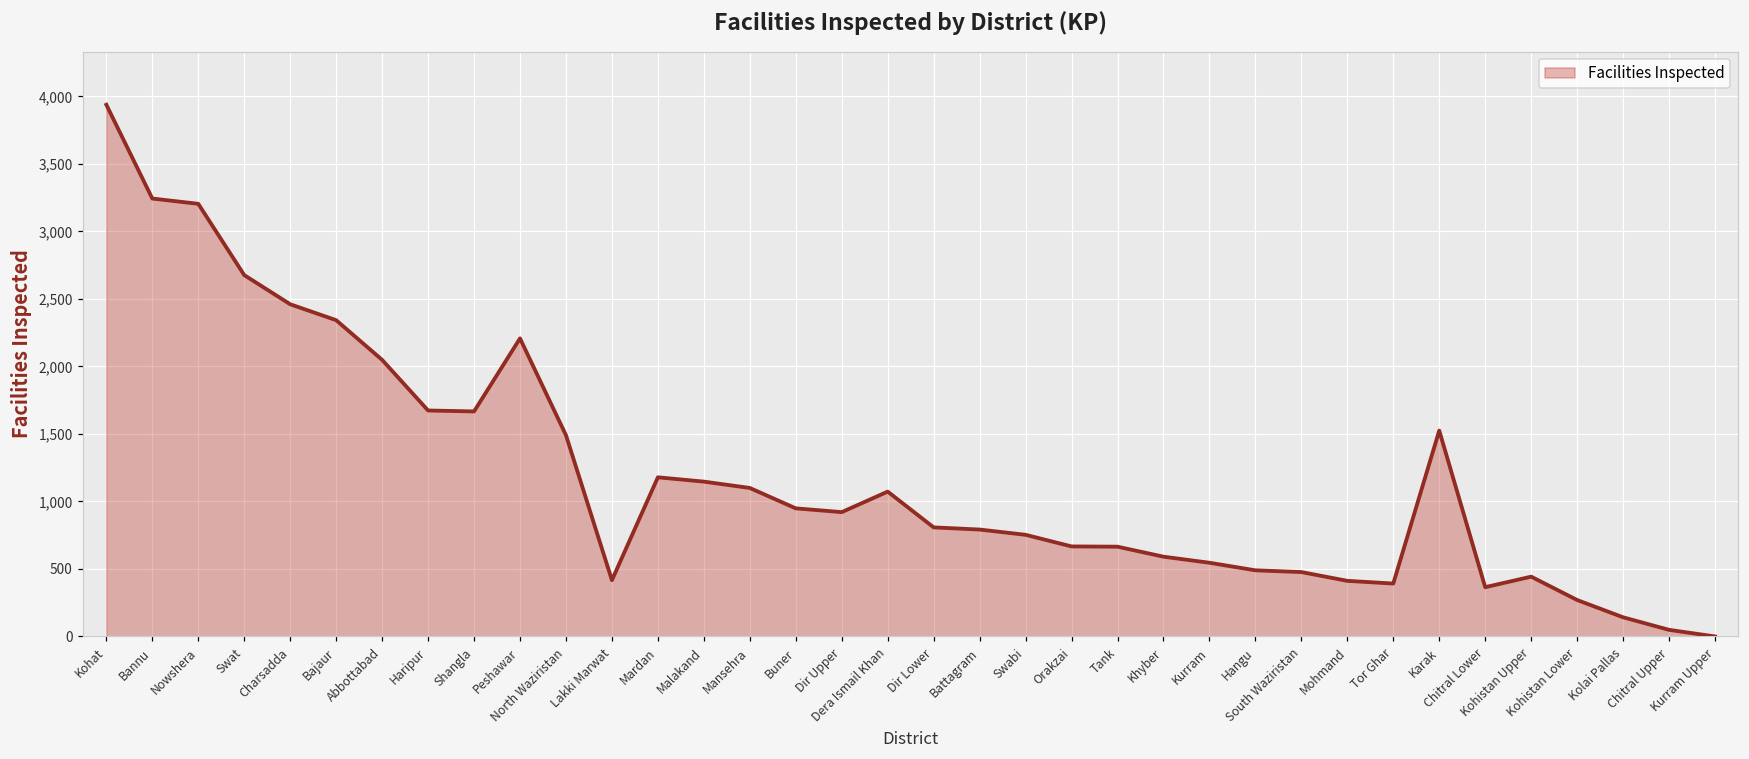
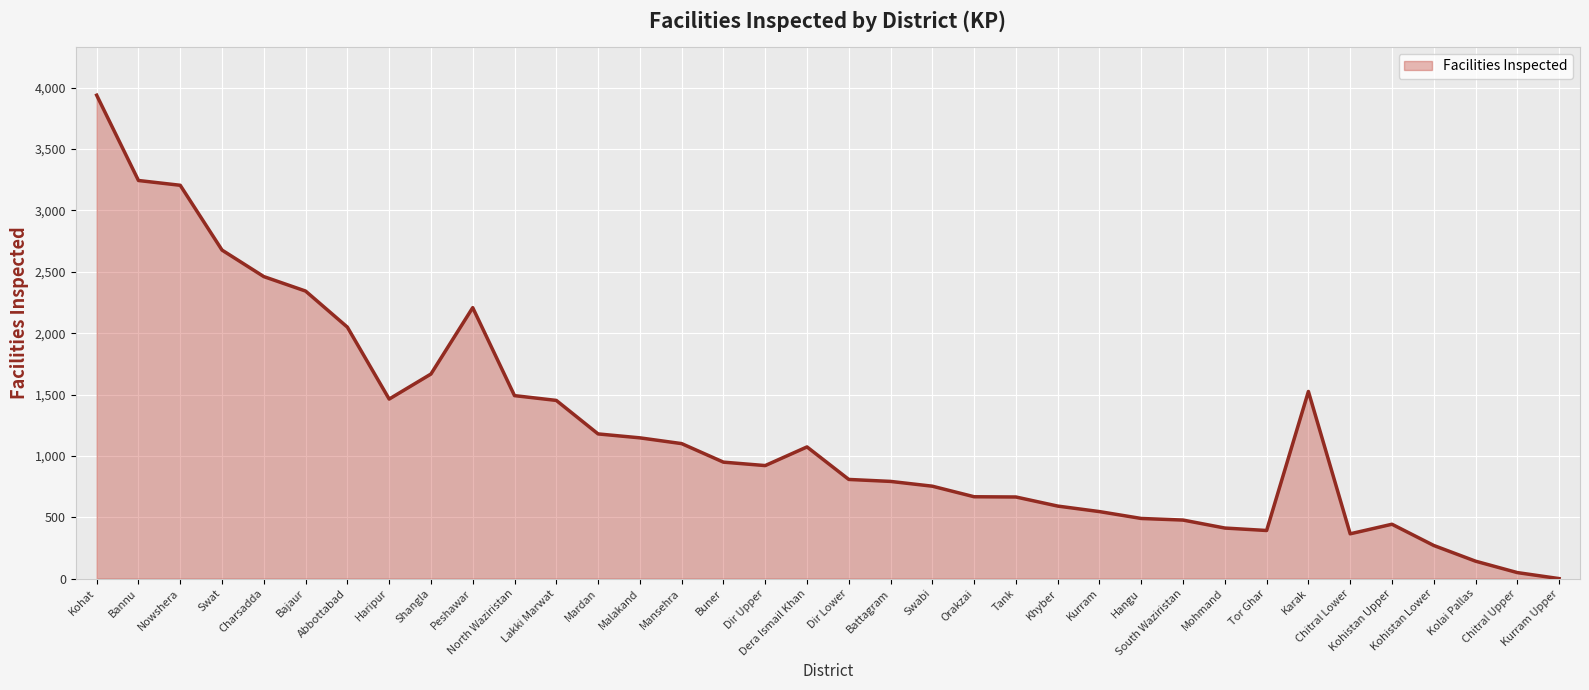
Haripur: 1,670 -> 1,460
Lakki Marwat: 420 -> 1,450
